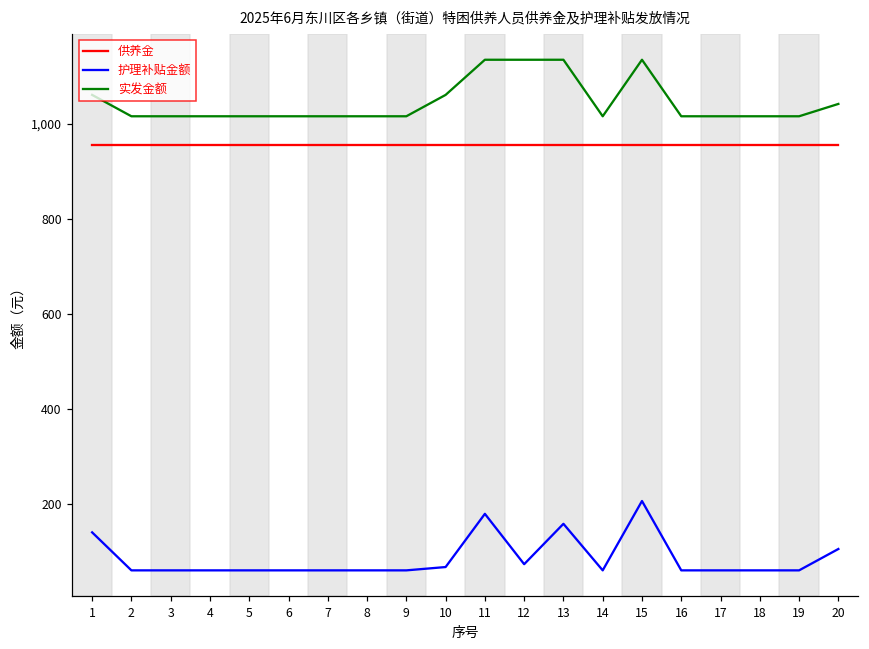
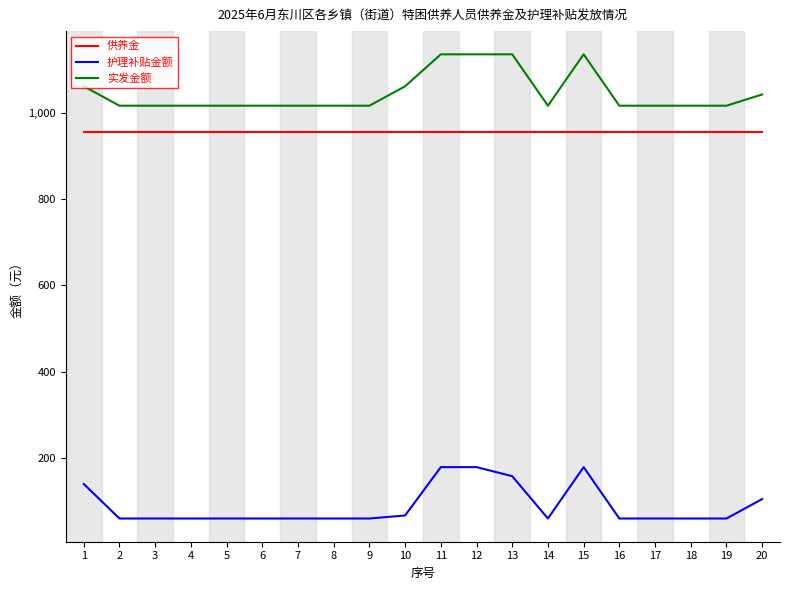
护理补贴金额, 12: 70 -> 180
护理补贴金额, 15: 210 -> 180
